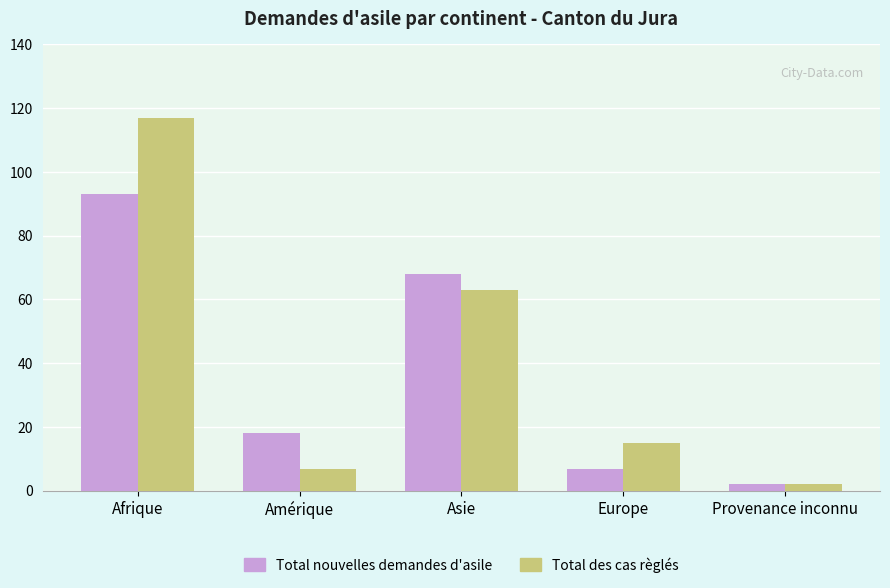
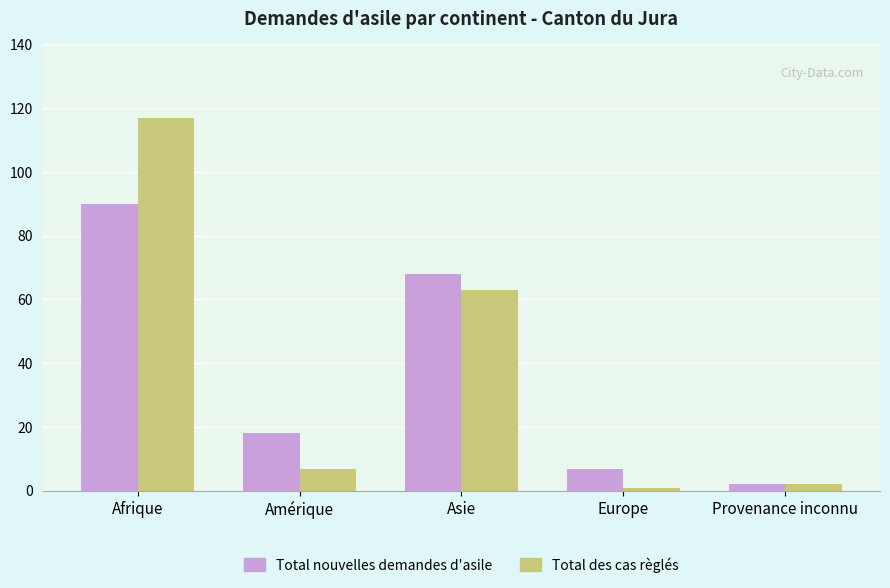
Total nouvelles demandes d'asile, Afrique: 93 -> 90
Total des cas règlés, Europe: 15 -> 1
